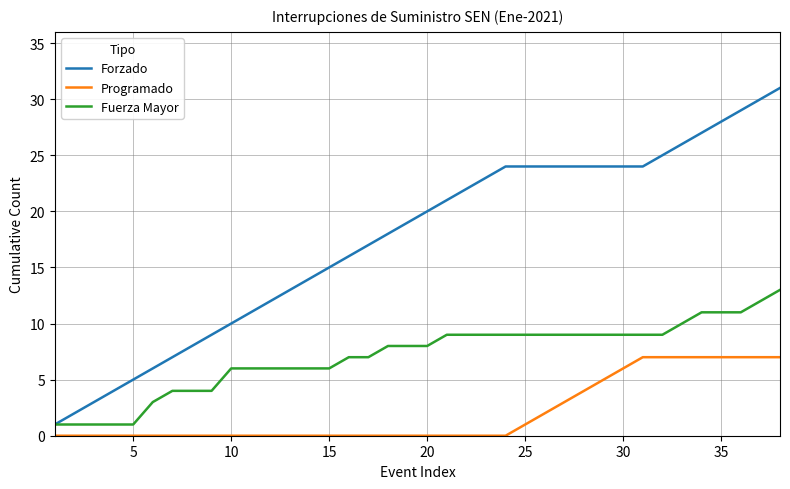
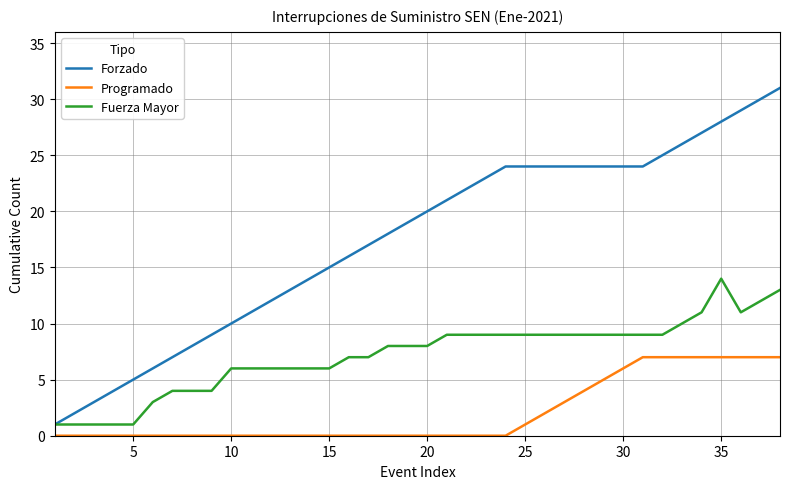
Fuerza Mayor, 35: 11 -> 14
